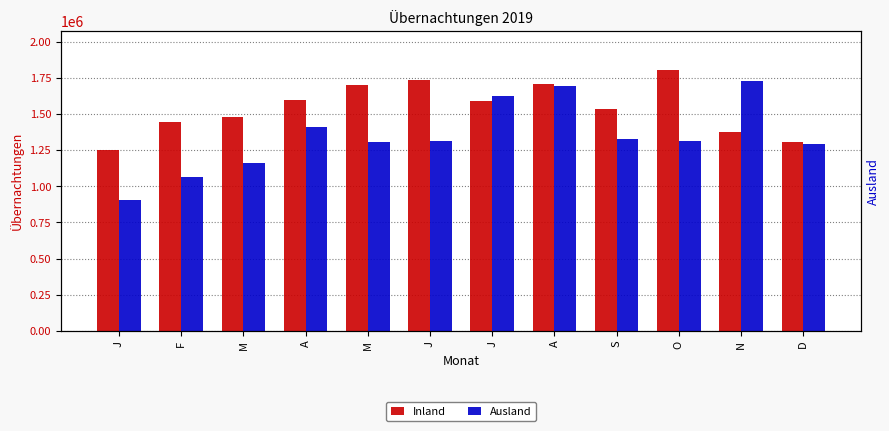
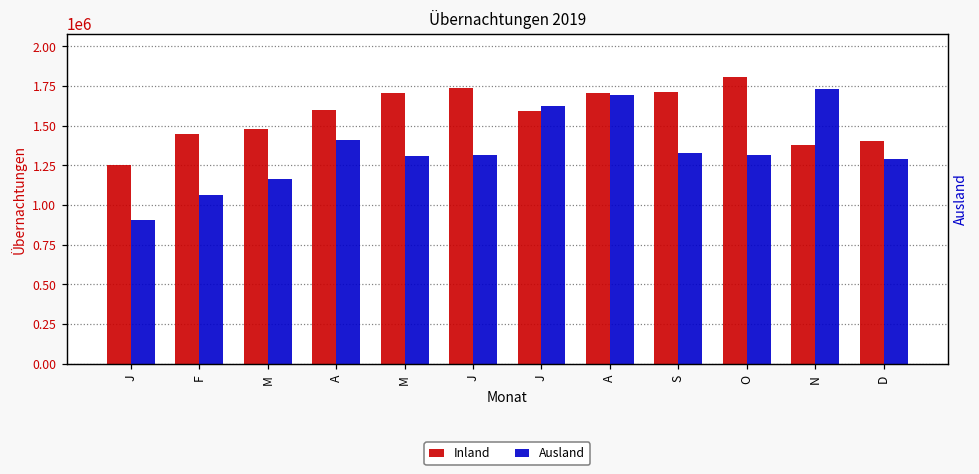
Inland, S: 1540000 -> 1710000
Inland, D: 1310000 -> 1400000
